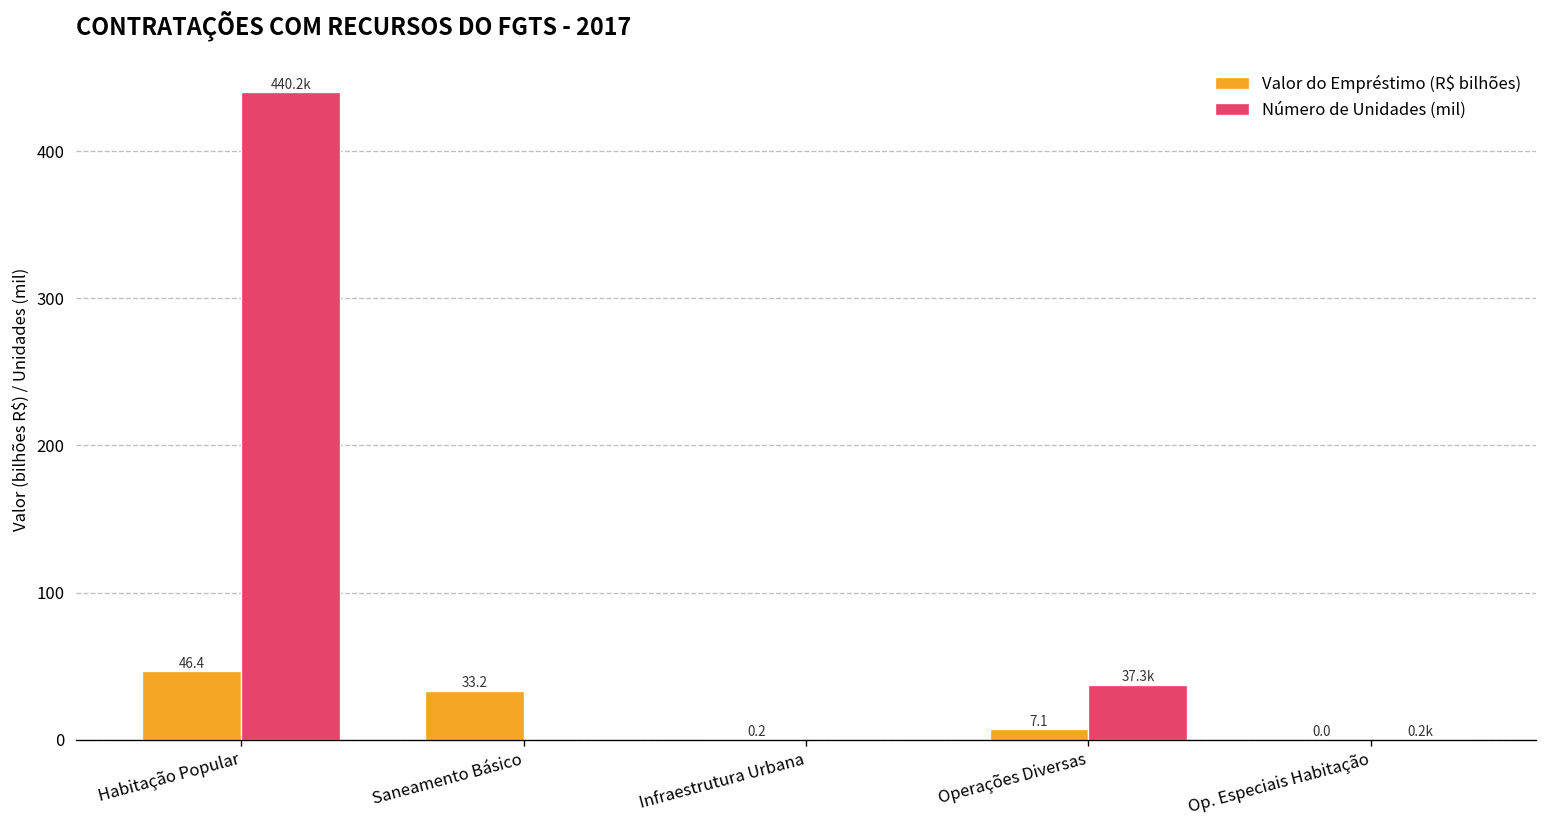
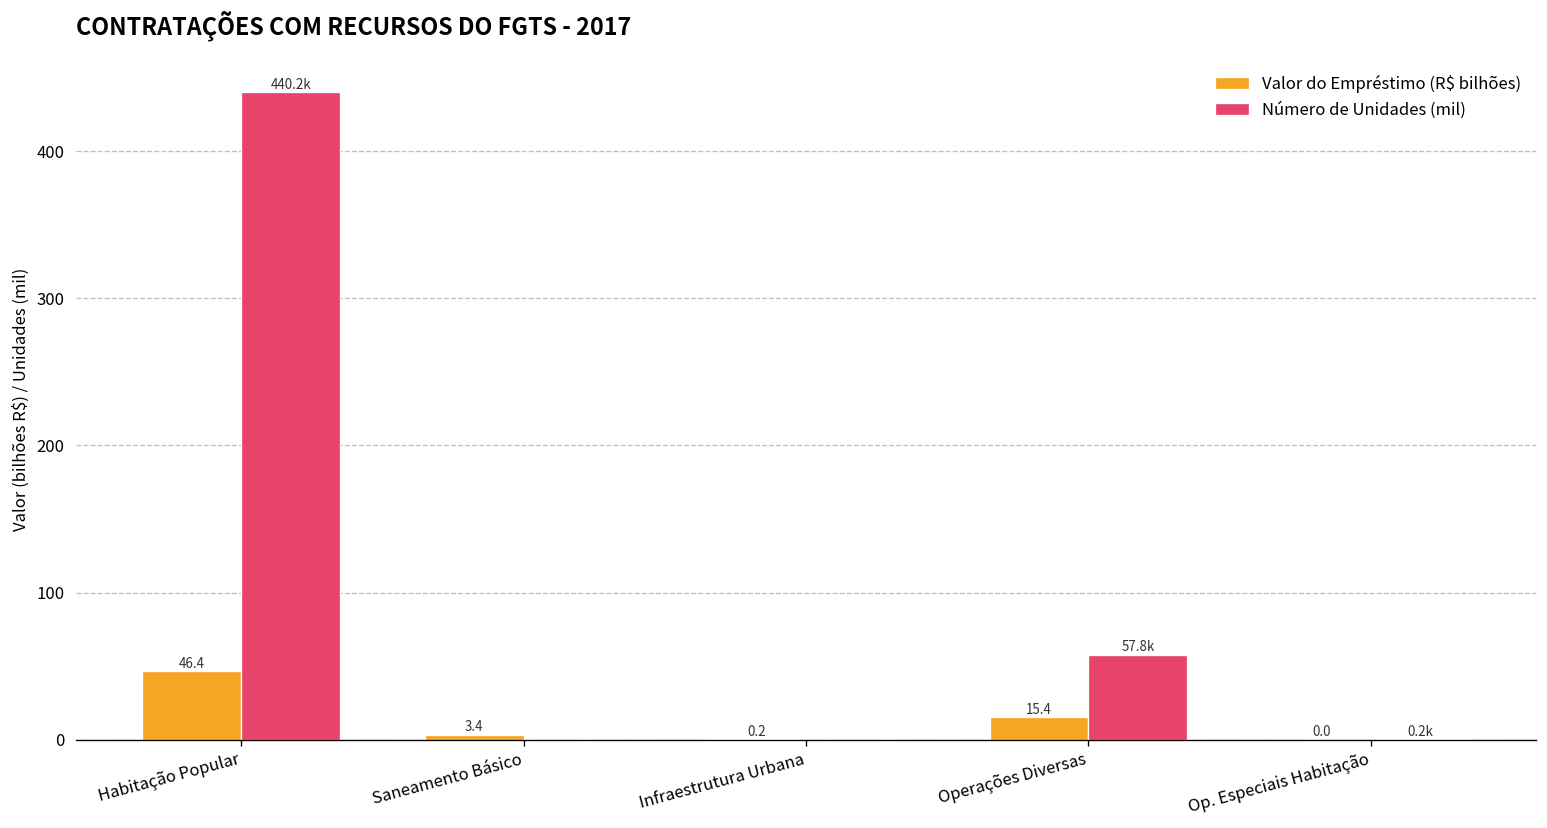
Valor do Empréstimo (R$ bilhões), Saneamento Básico: 33.2 -> 3.4
Valor do Empréstimo (R$ bilhões), Operações Diversas: 7.1 -> 15.4
Número de Unidades (mil), Operações Diversas: 37.3k -> 57.8k
